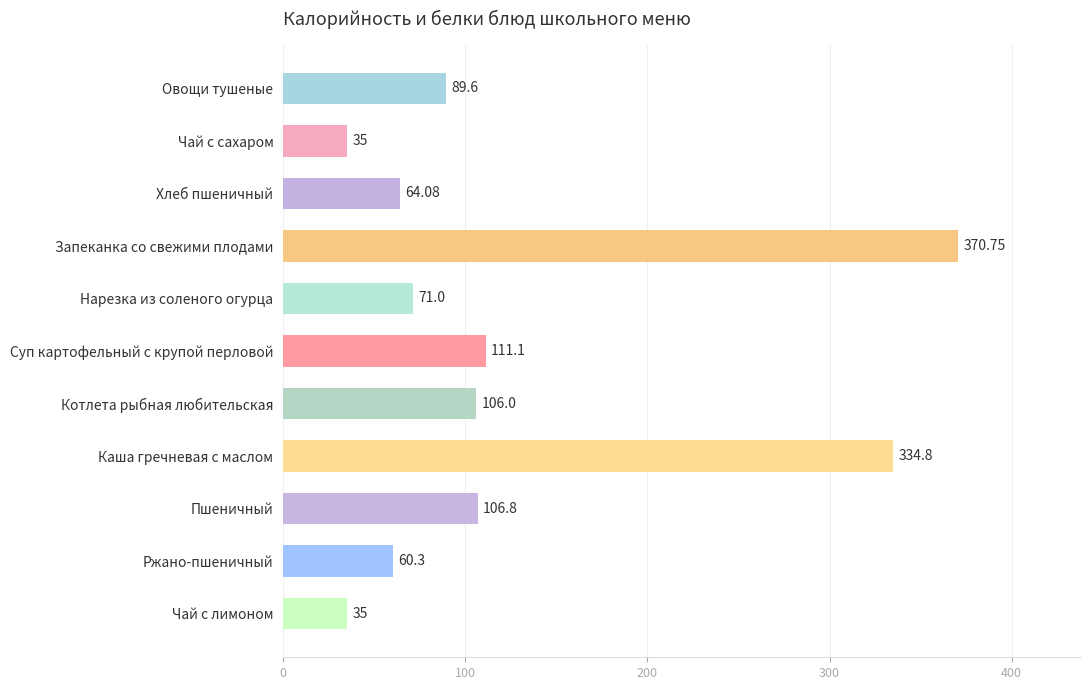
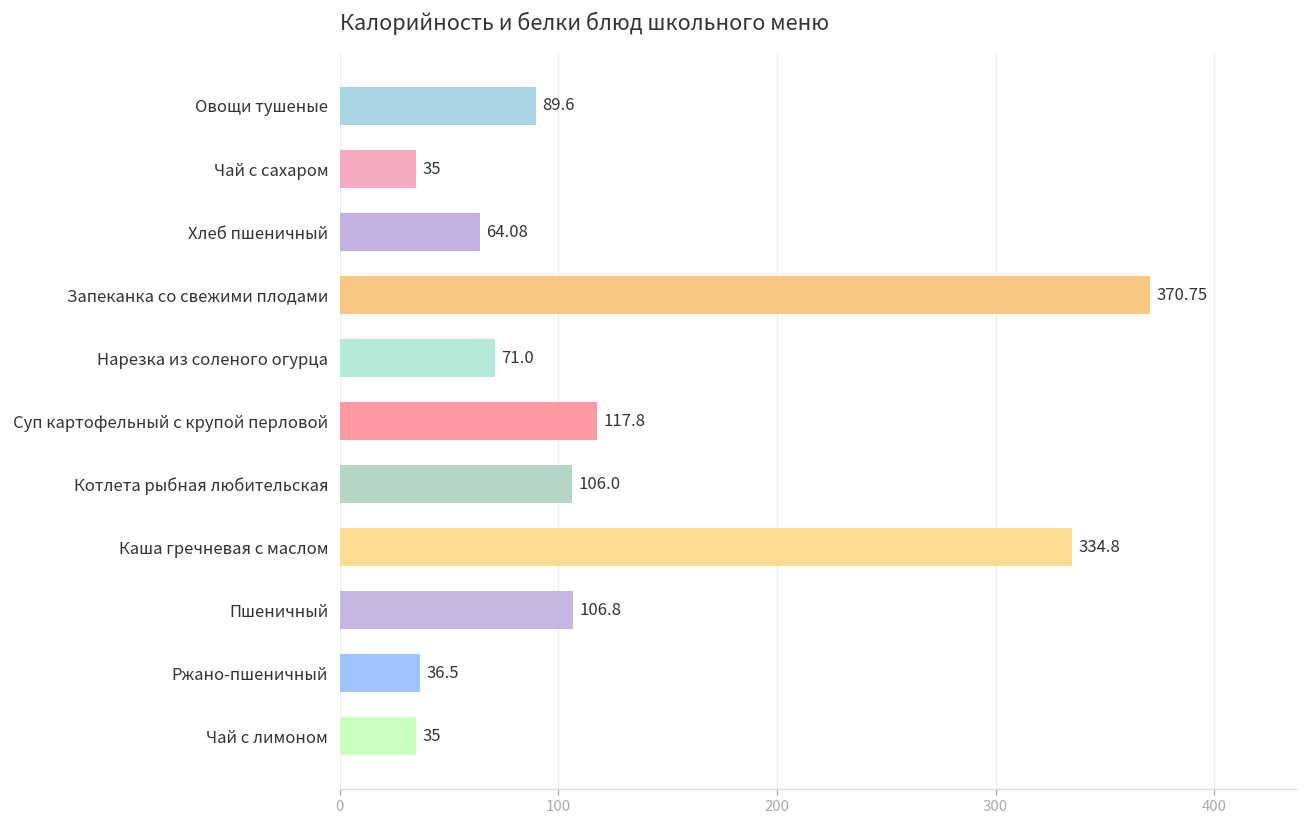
Суп картофельный с крупой перловой: 111.1 -> 117.8
Ржано-пшеничный: 60.3 -> 36.5
